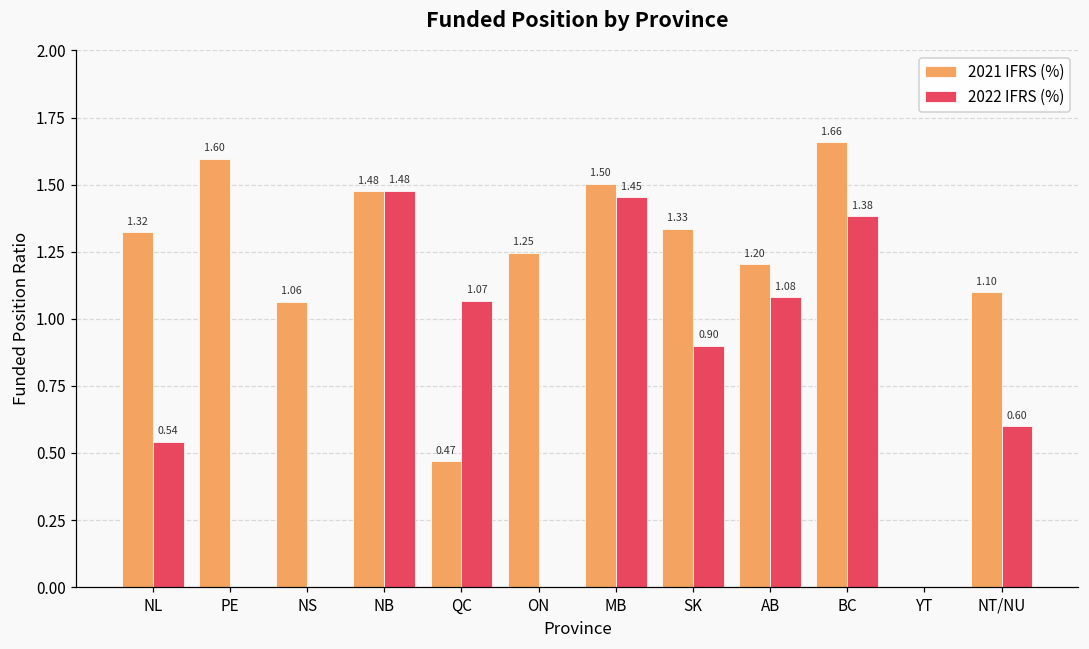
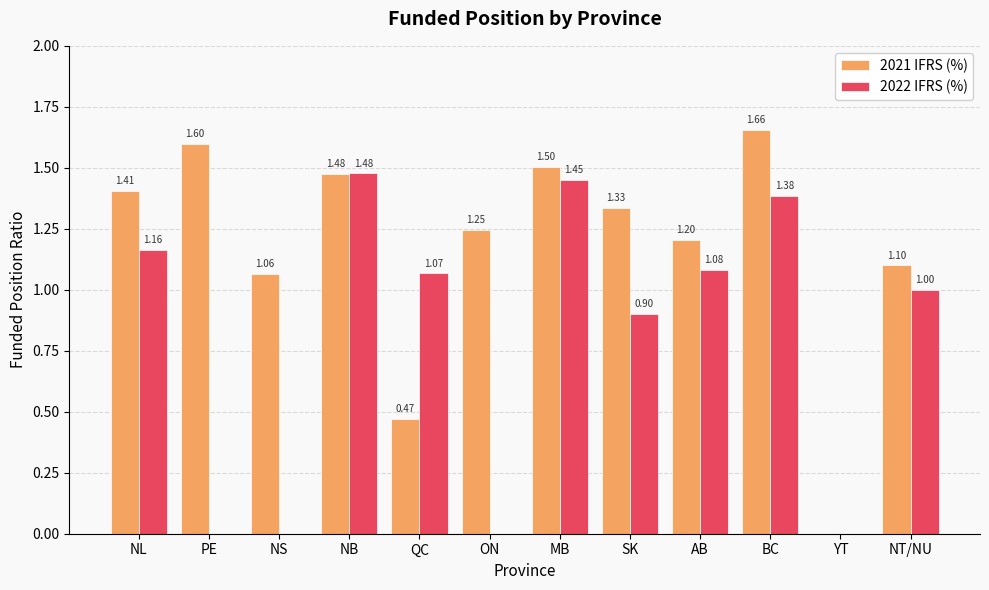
2021 IFRS (%), NL: 1.32 -> 1.41
2022 IFRS (%), NL: 0.54 -> 1.16
2022 IFRS (%), NT/NU: 0.60 -> 1.00
